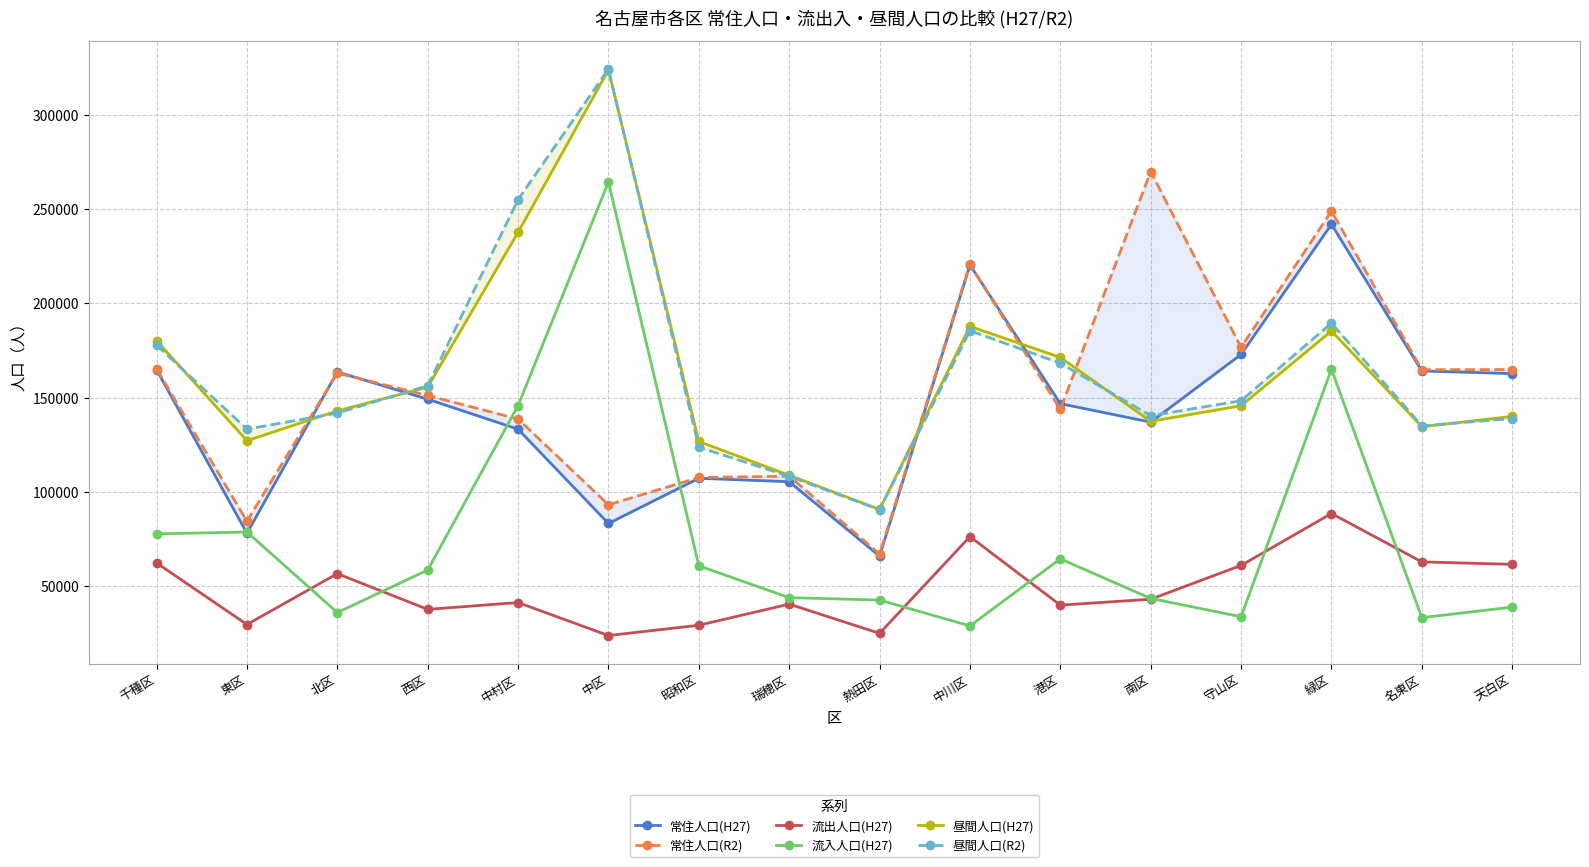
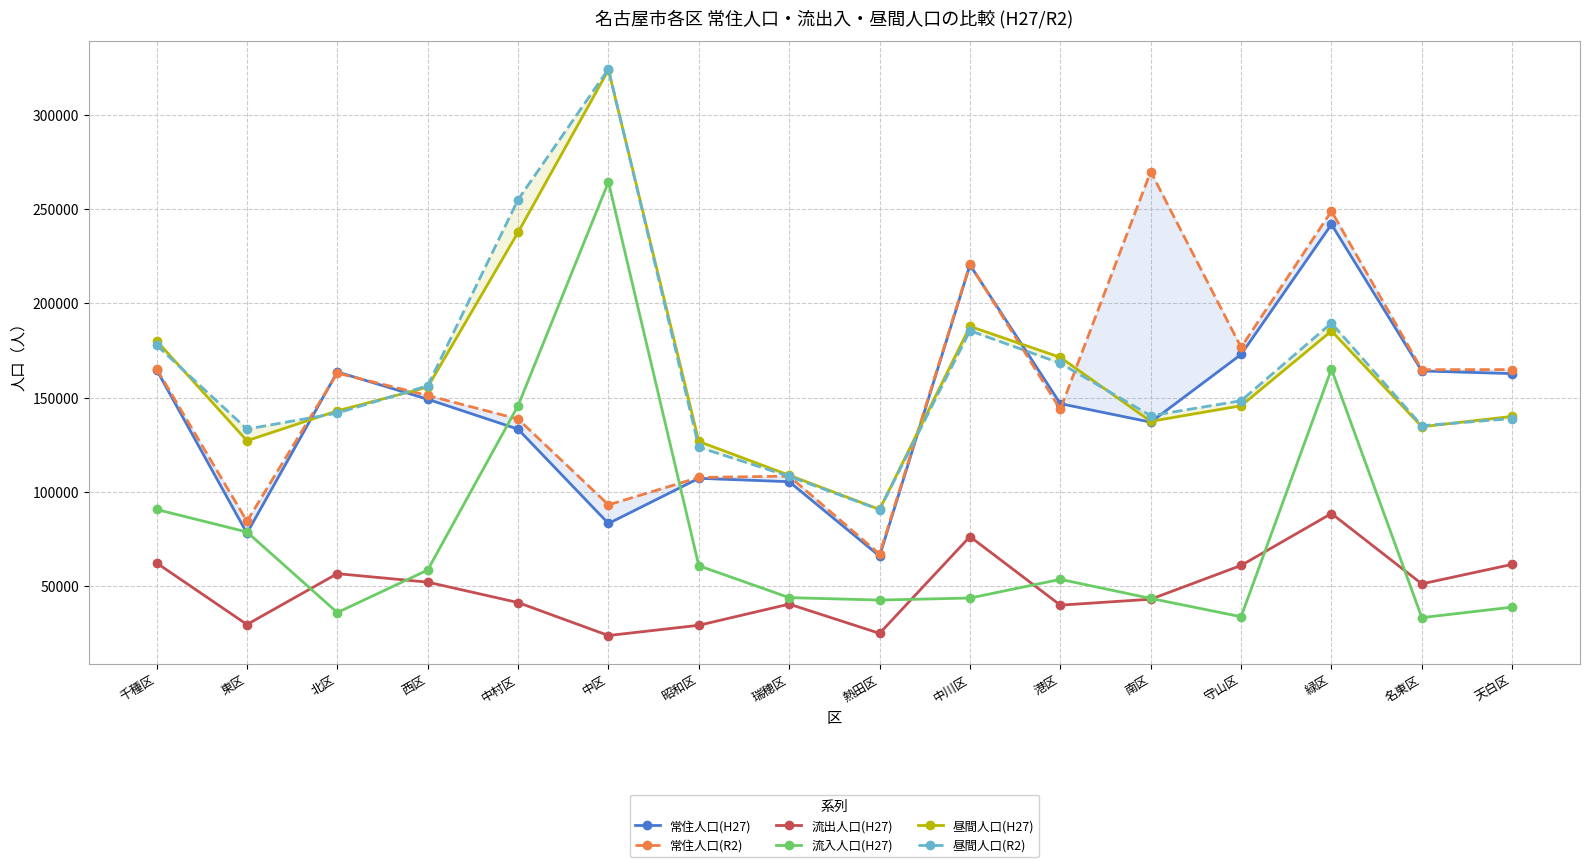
流入人口(H27), 千種区: 78000 -> 91000
流出人口(H27), 西区: 38000 -> 52000
流入人口(H27), 中川区: 29000 -> 44000
流入人口(H27), 港区: 64000 -> 54000
流出人口(H27), 名東区: 63000 -> 51000
